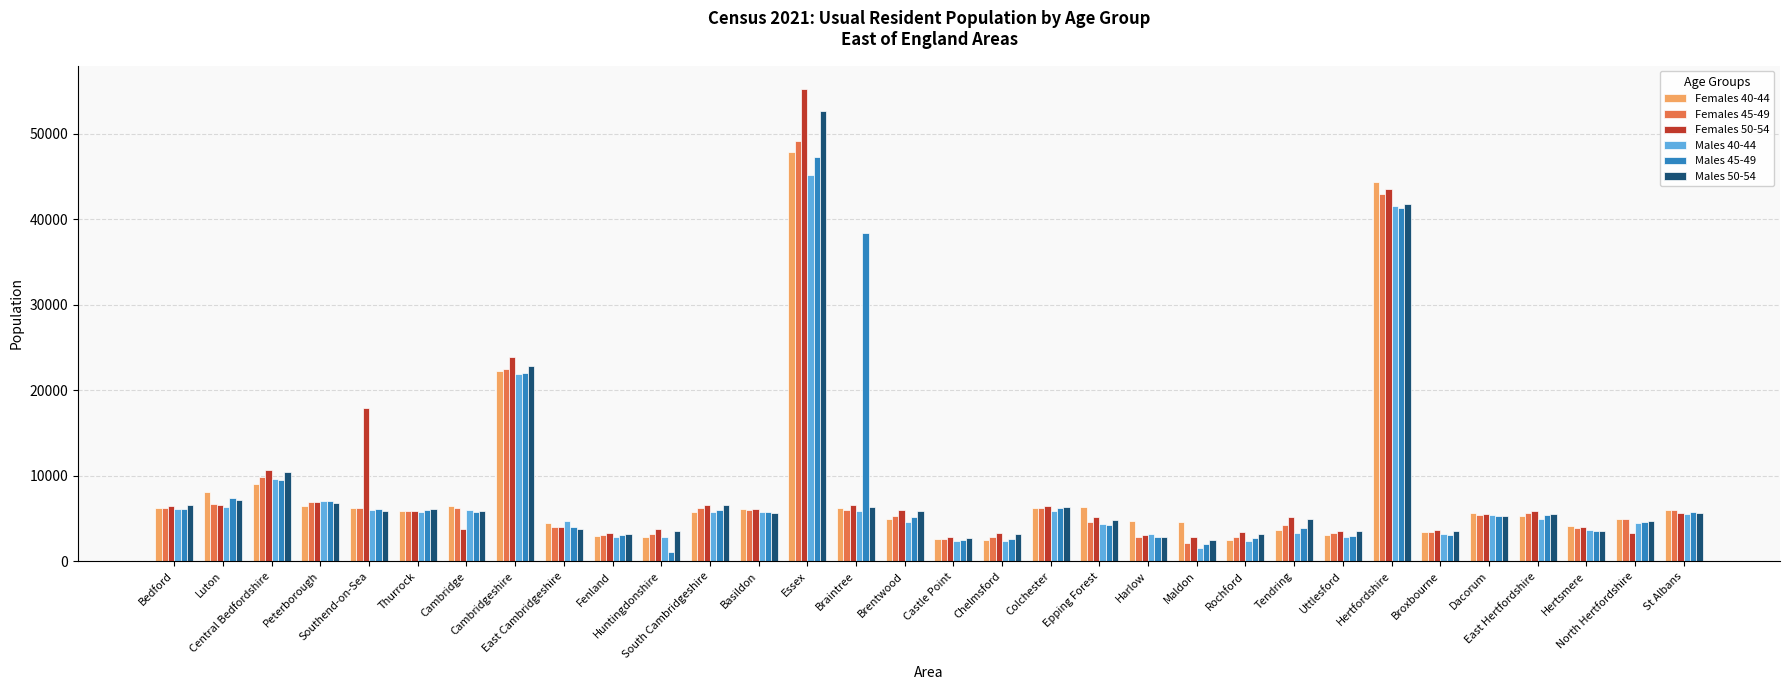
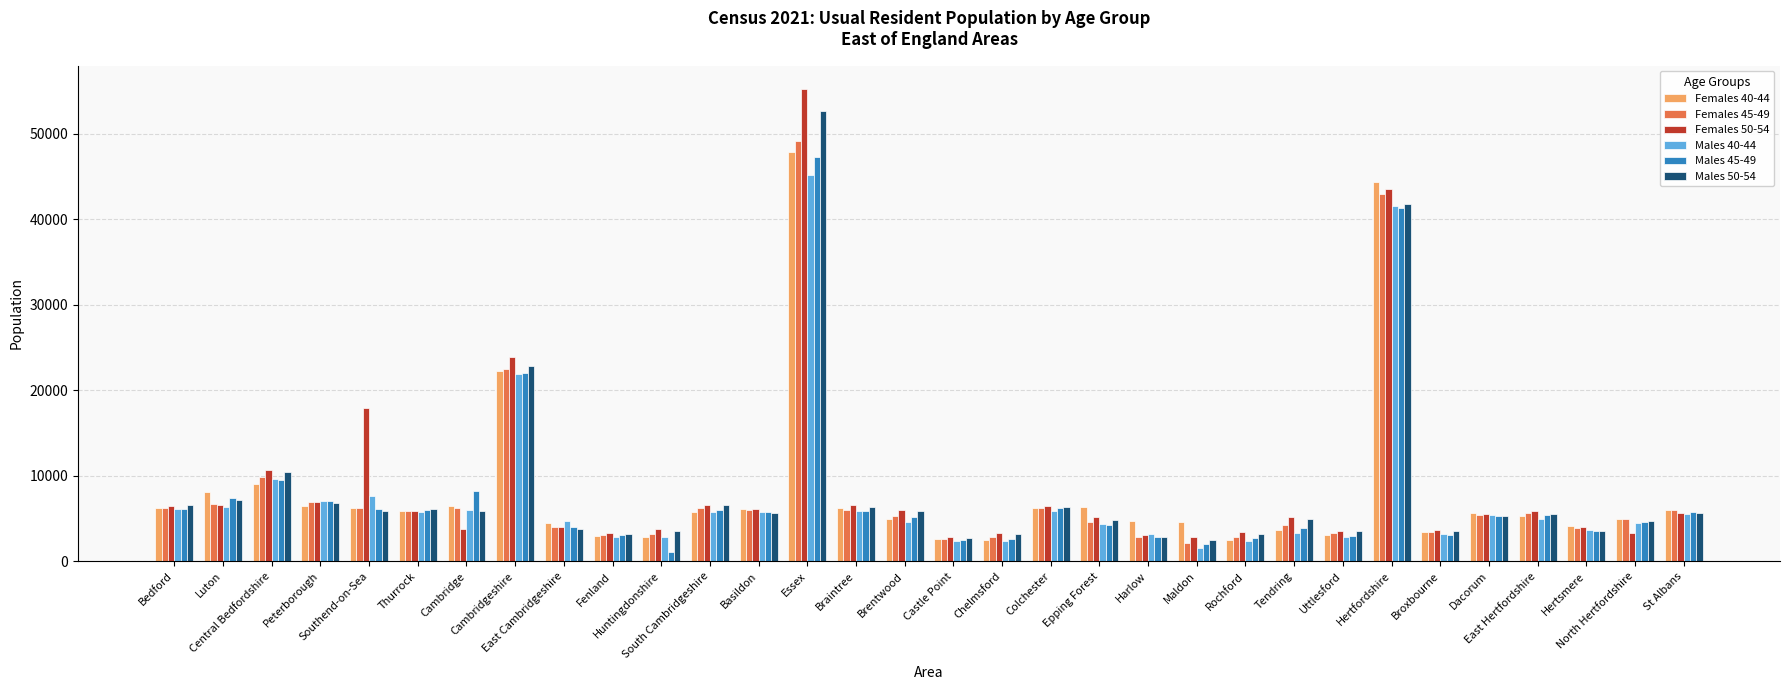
Males 40-44, Southend-on-Sea: 6000 -> 8000
Males 45-49, Cambridge: 6000 -> 8000
Males 45-49, Braintree: 38000 -> 6000
